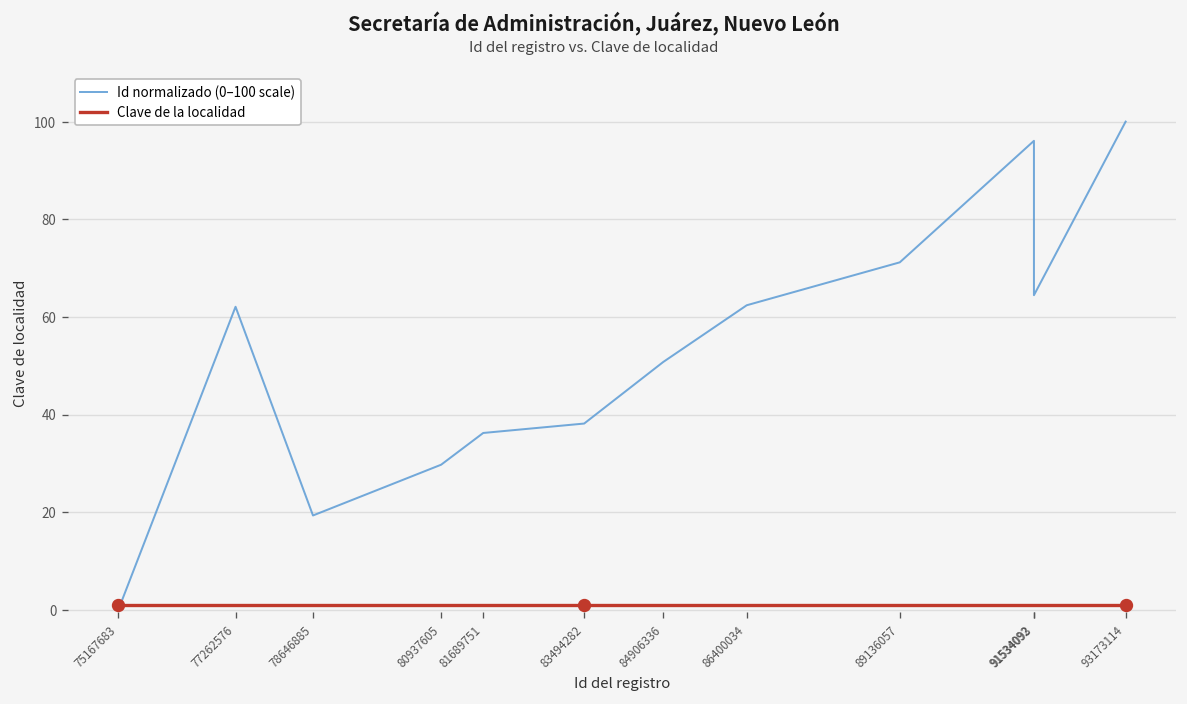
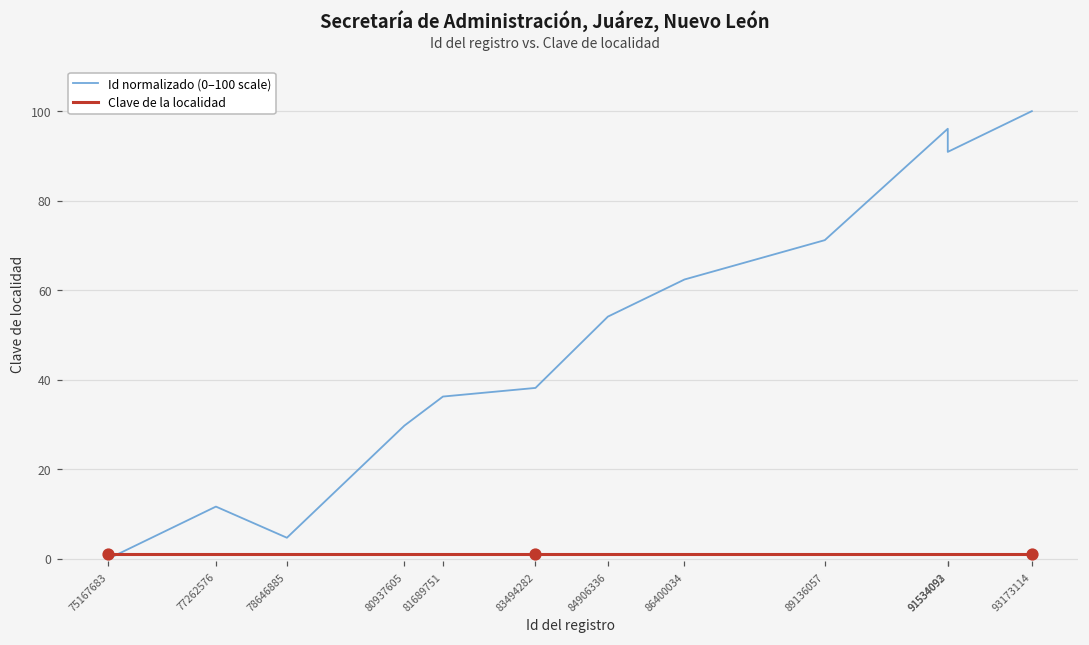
Id normalizado (0–100 scale), 77262576: 62 -> 12
Id normalizado (0–100 scale), 78646885: 19 -> 5
Id normalizado (0–100 scale), 84906336: 51 -> 54
Id normalizado (0–100 scale), 91534093: 64 -> 91
